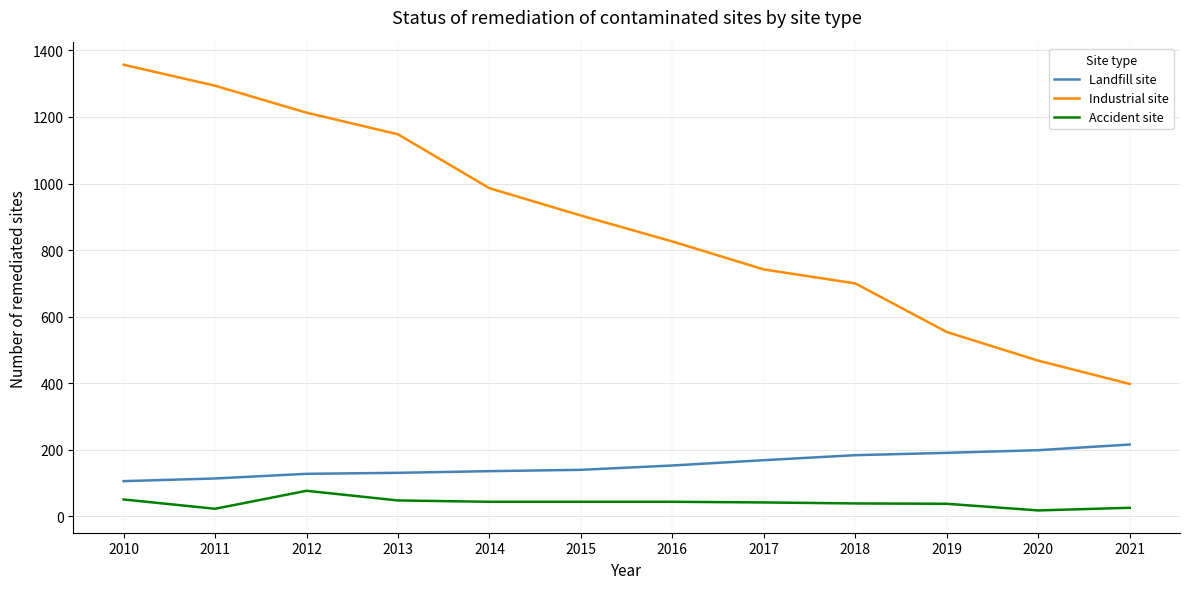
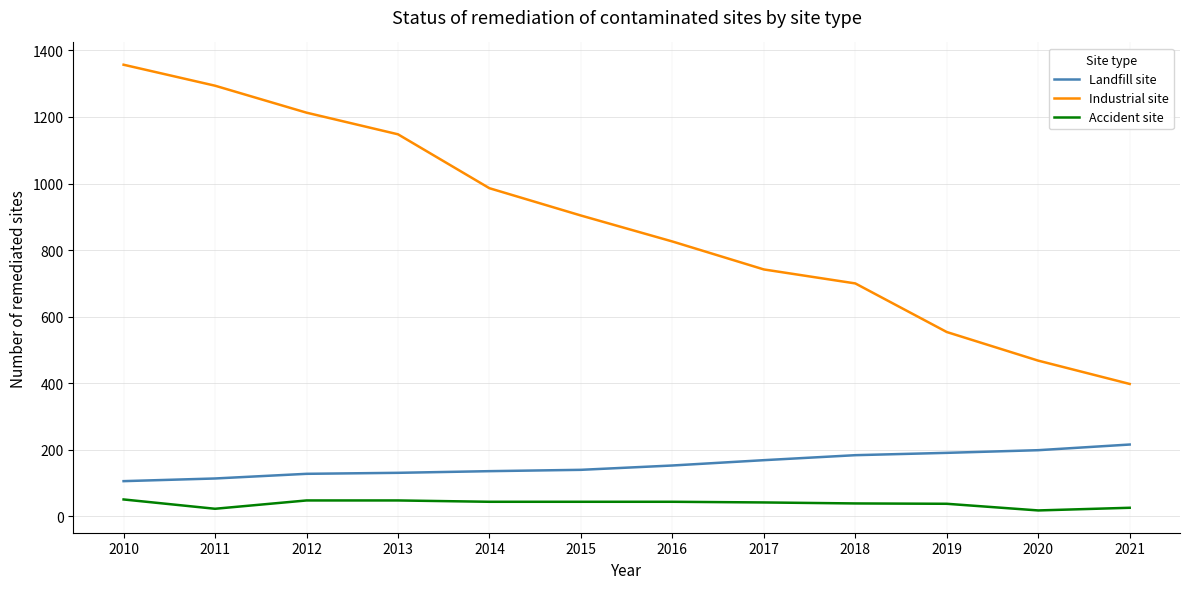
Accident site, 2012: 80 -> 50
